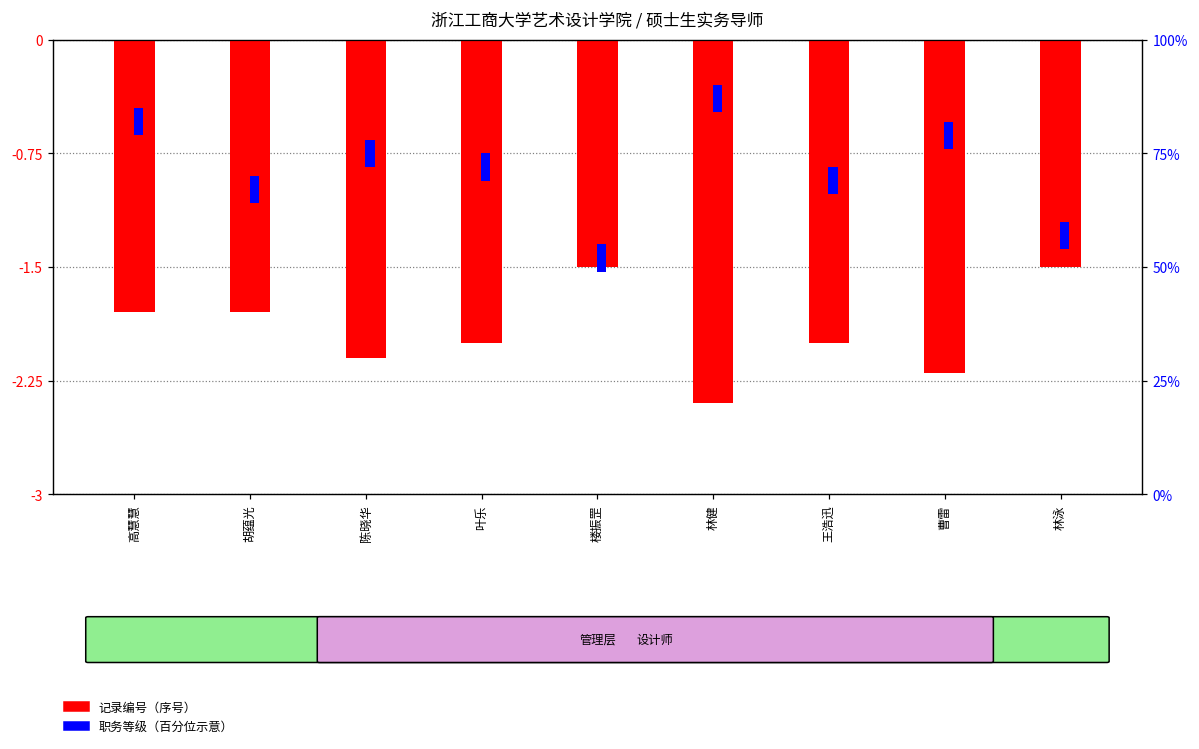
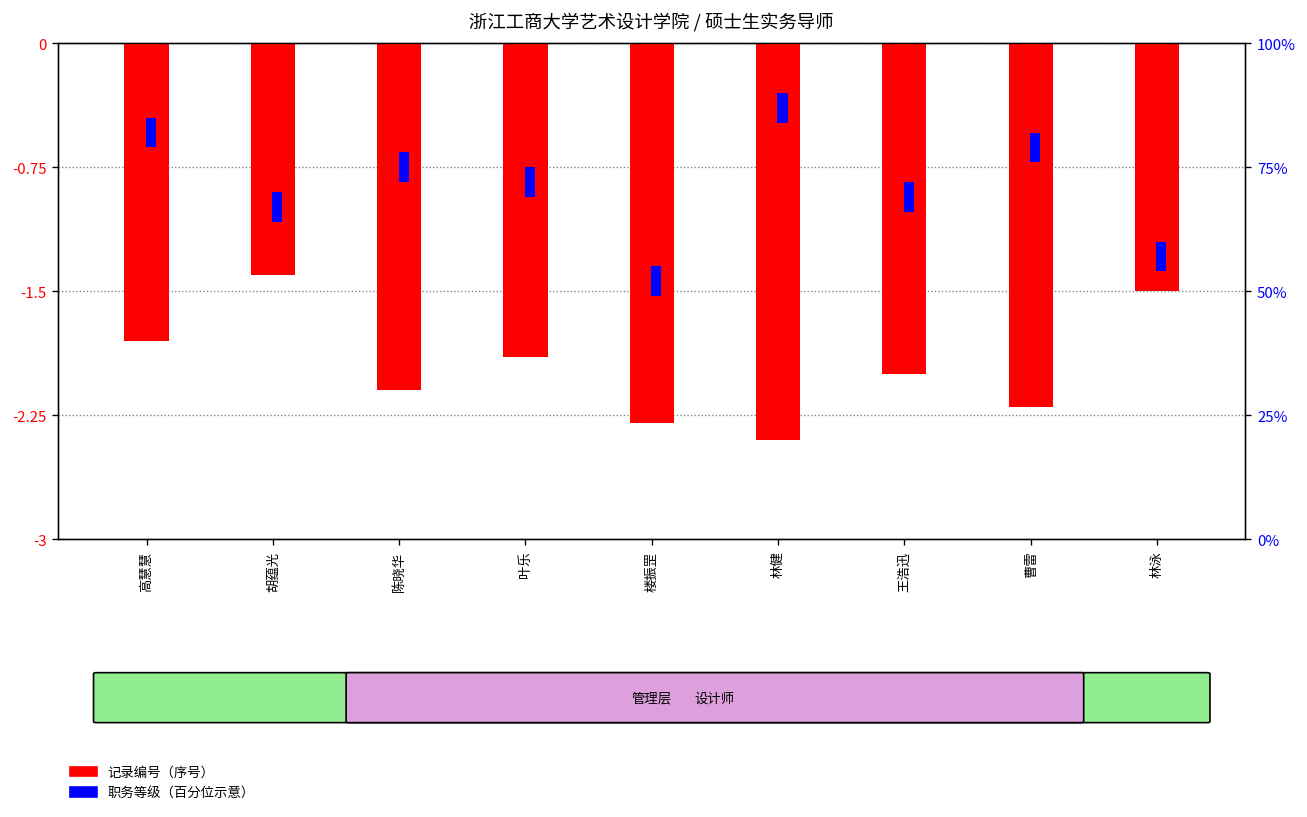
记录编号（序号）, 胡蕴光: -1.8 -> -1.4
记录编号（序号）, 叶乐: -2.0 -> -1.9
记录编号（序号）, 楼振罡: -1.5 -> -2.3
